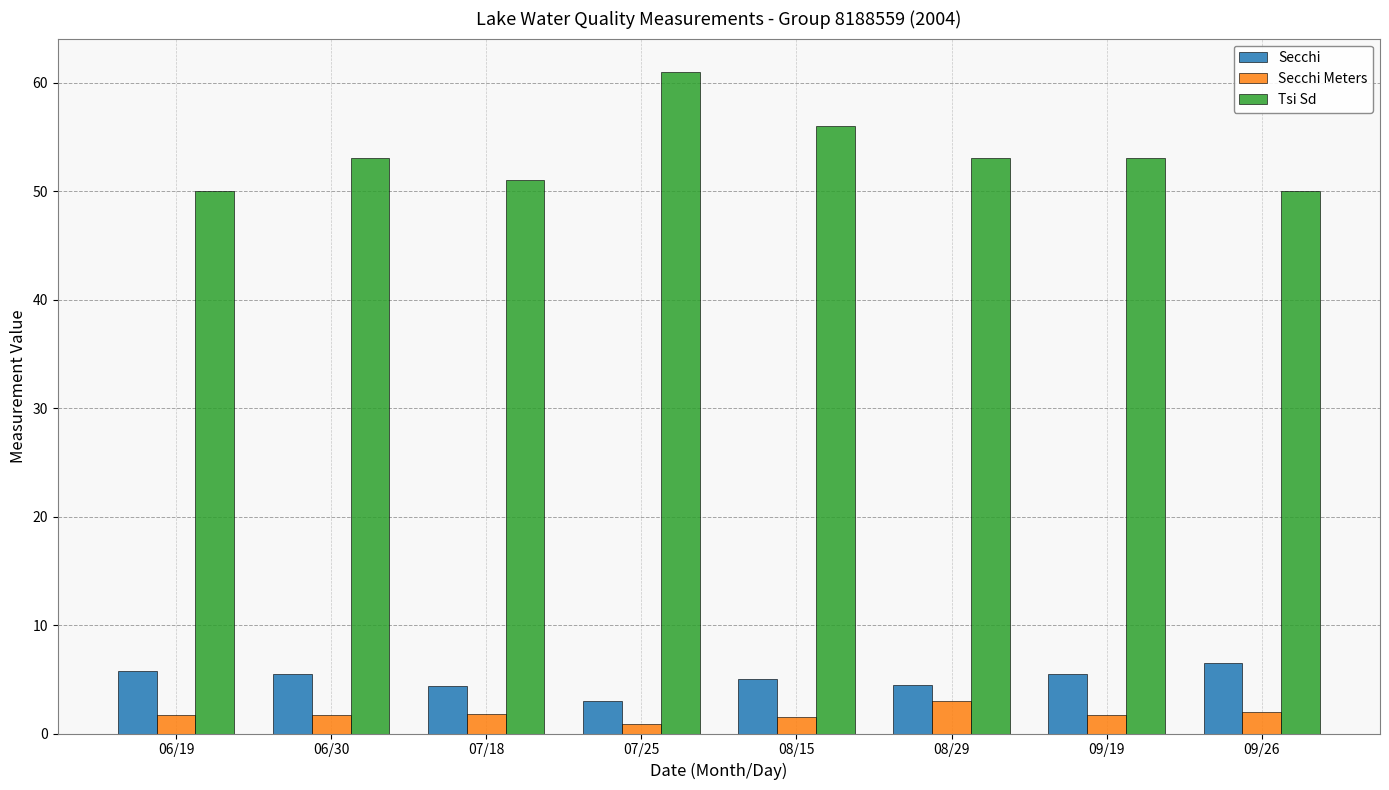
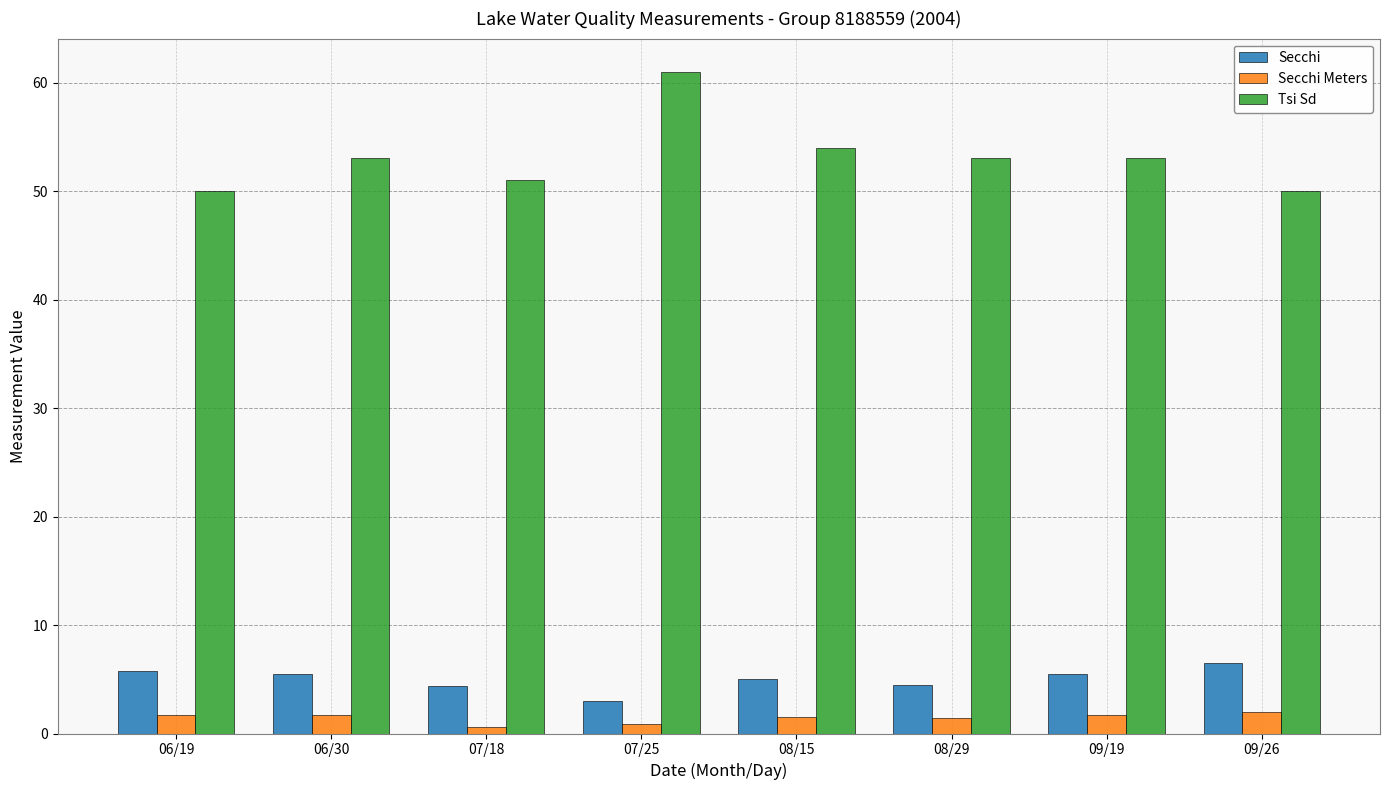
Secchi Meters, 07/18: 1.8 -> 0.6
Tsi Sd, 08/15: 56 -> 54
Secchi Meters, 08/29: 3.0 -> 1.4
